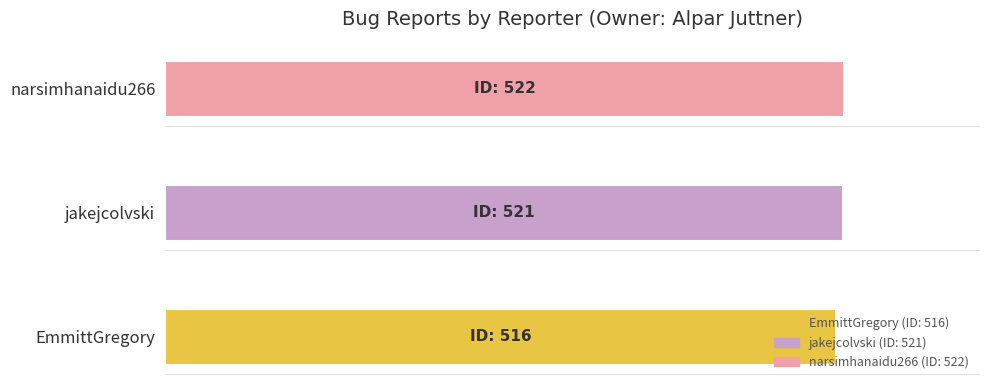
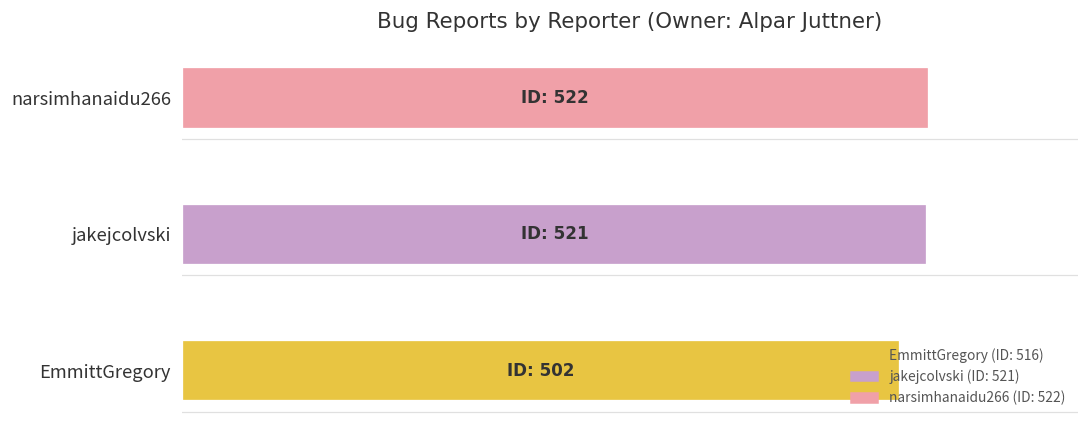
EmmittGregory: 516 -> 502
